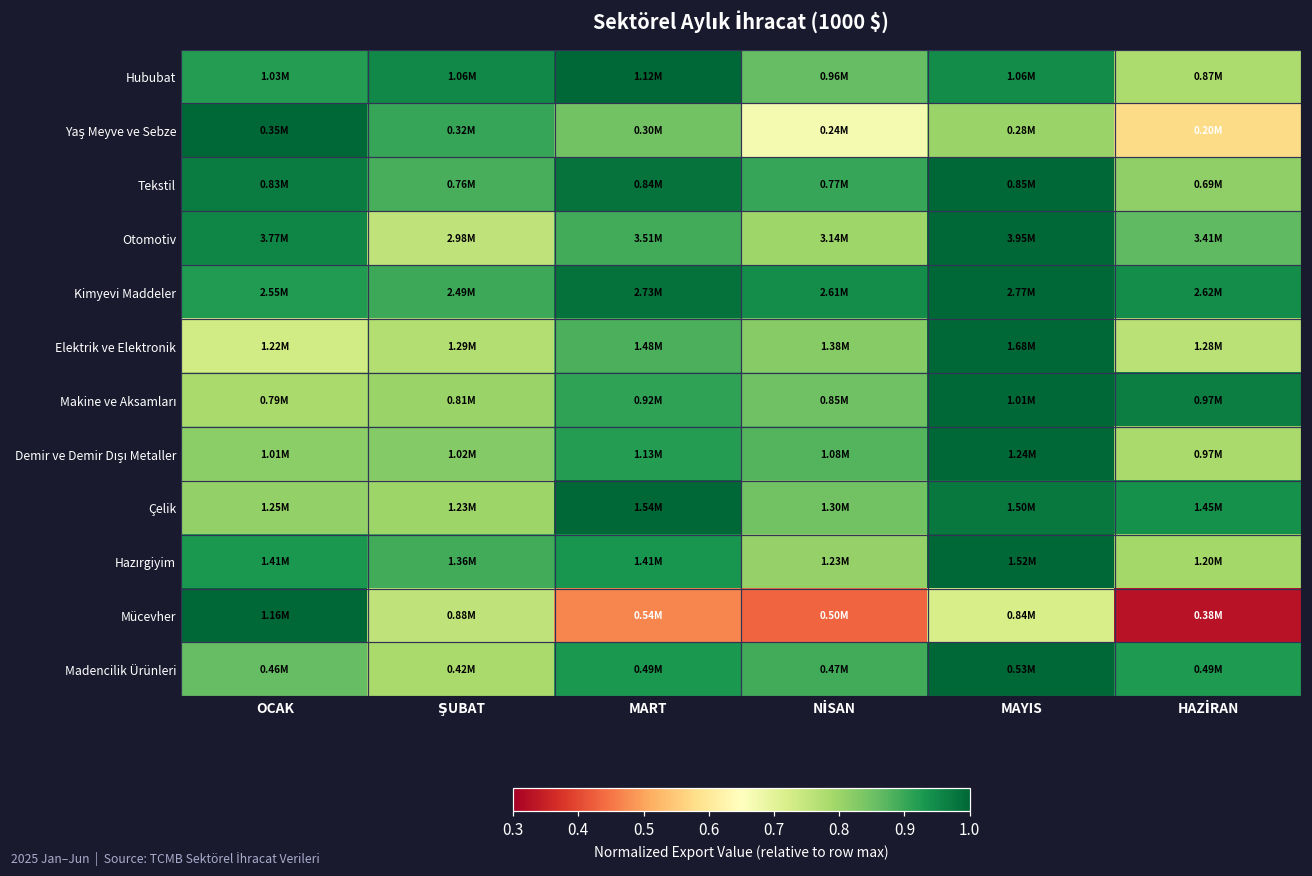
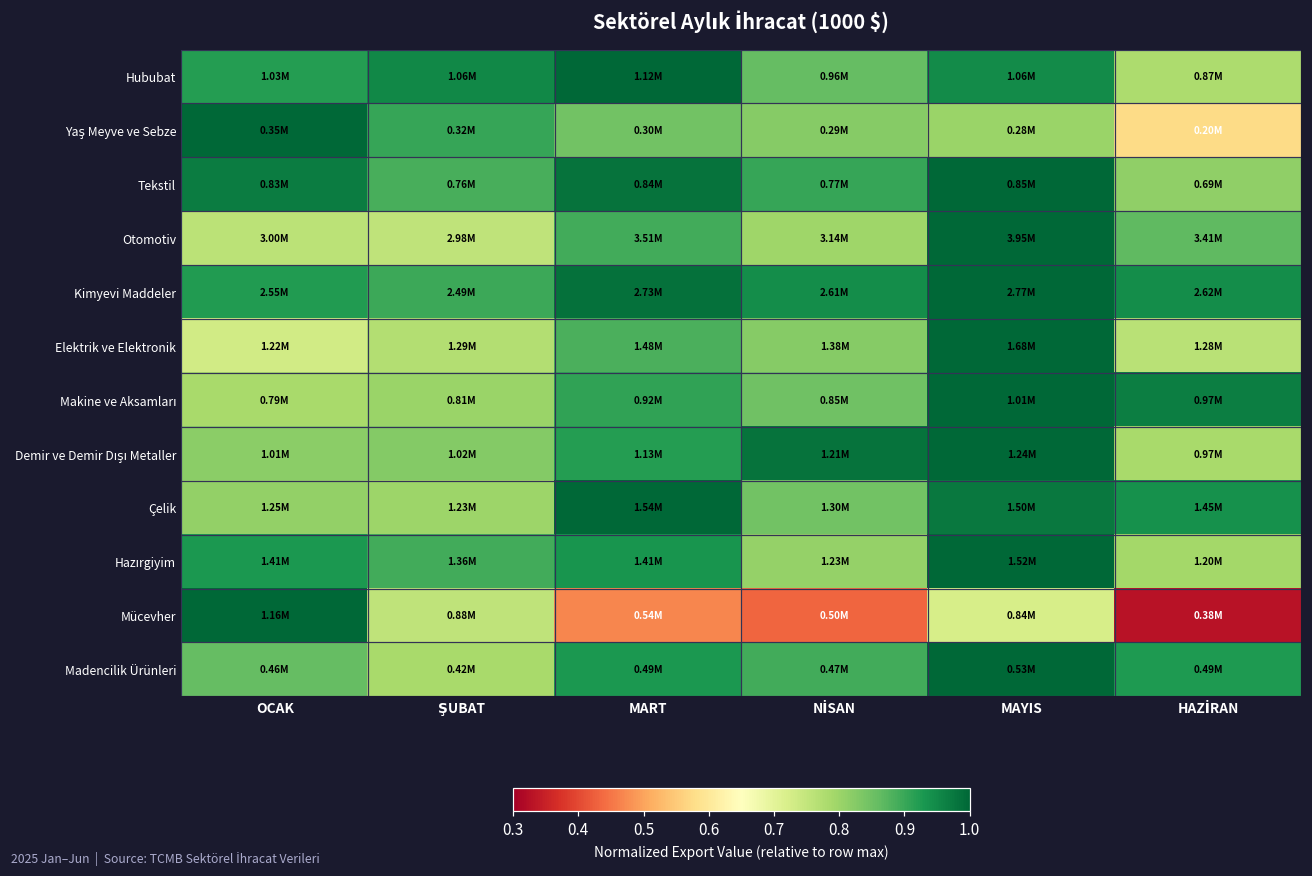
Yaş Meyve ve Sebze, NİSAN: 0.24M -> 0.29M
Otomotiv, OCAK: 3.77M -> 3.00M
Demir ve Demir Dışı Metaller, NİSAN: 1.08M -> 1.21M
